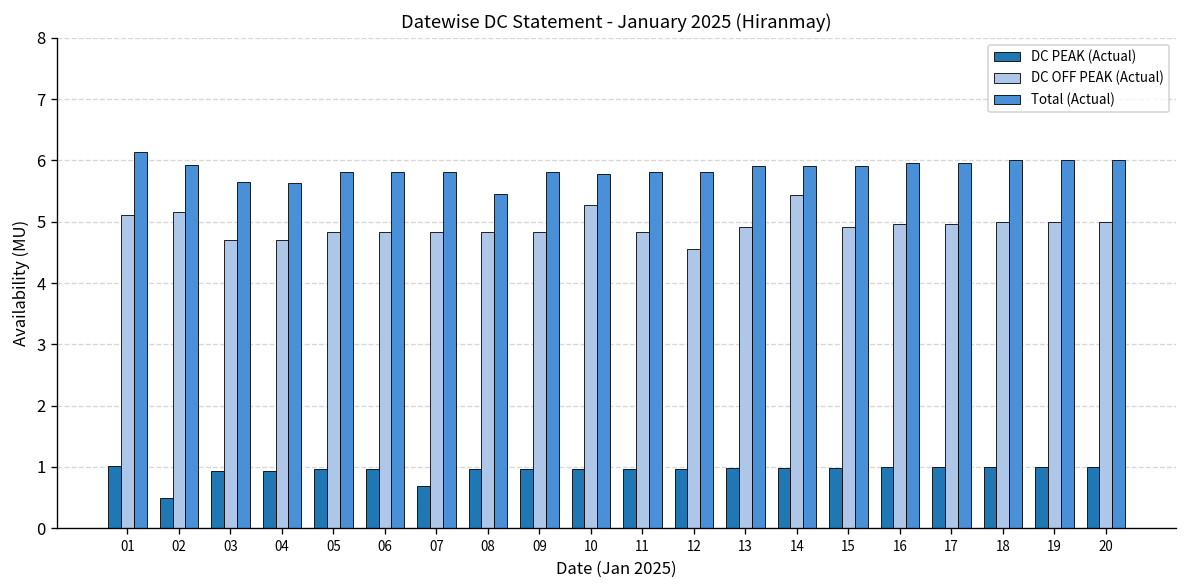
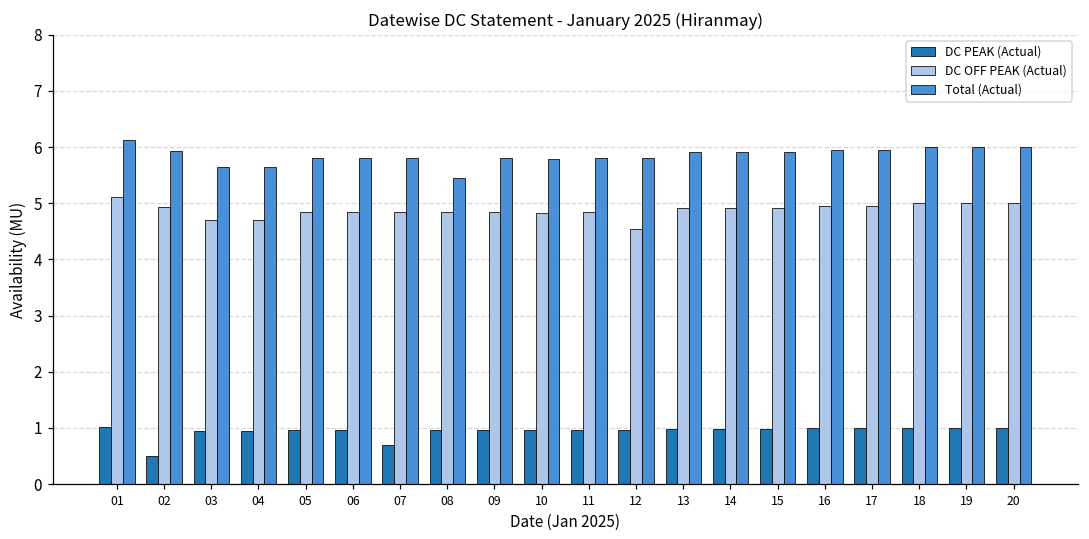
DC OFF PEAK (Actual), 02: 5.2 -> 4.9
DC OFF PEAK (Actual), 10: 5.3 -> 4.8
DC OFF PEAK (Actual), 14: 5.4 -> 4.9
